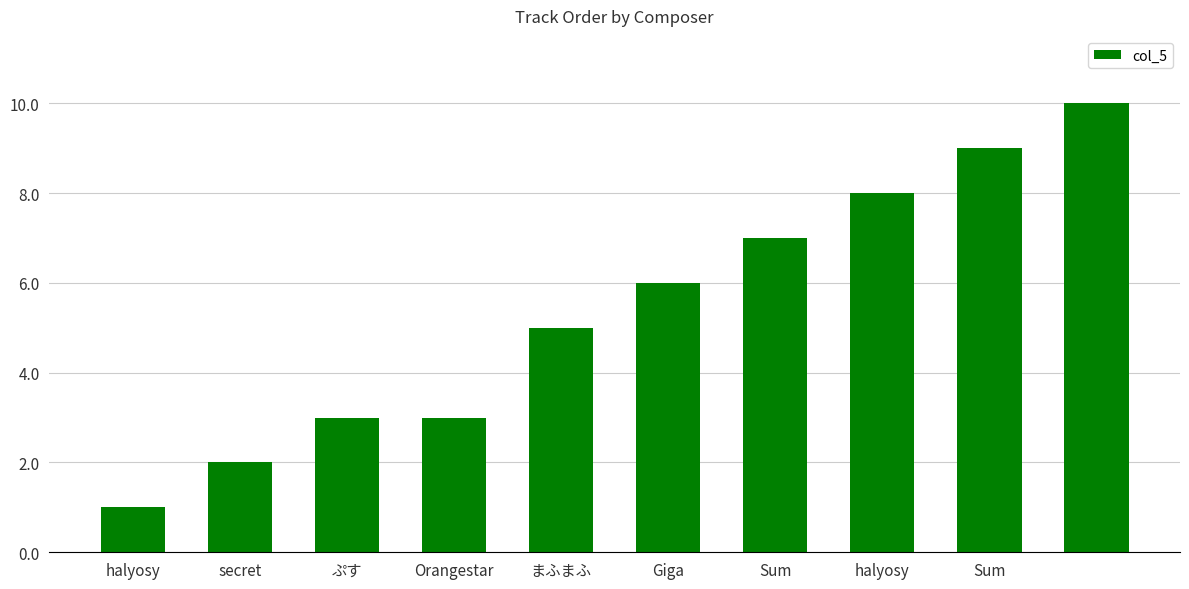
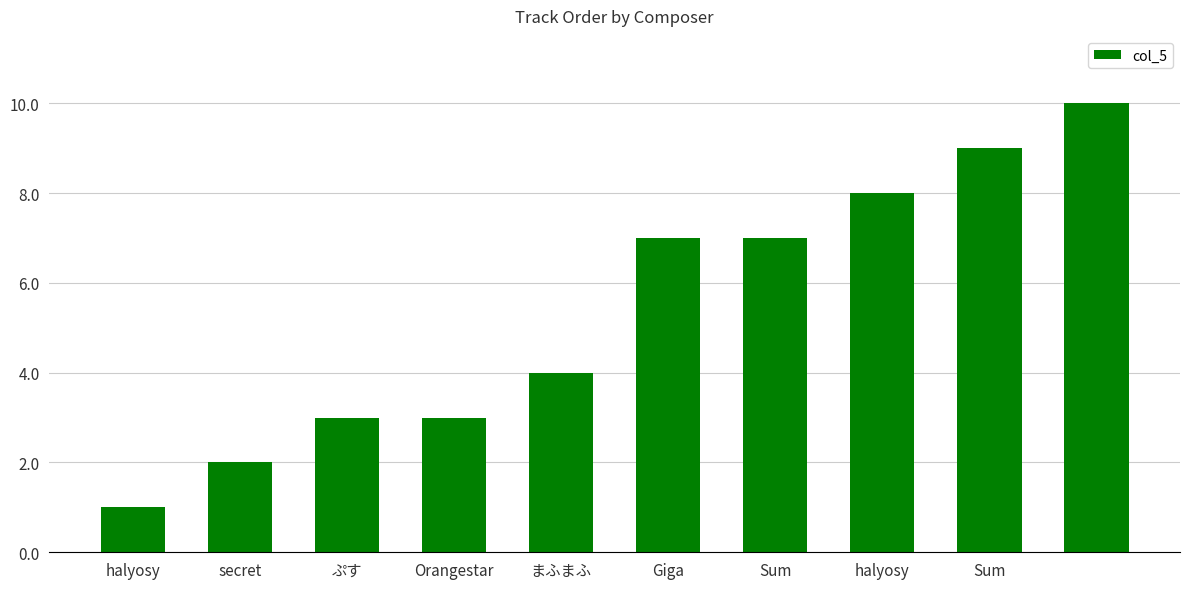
まふまふ: 5 -> 4
Giga: 6 -> 7
